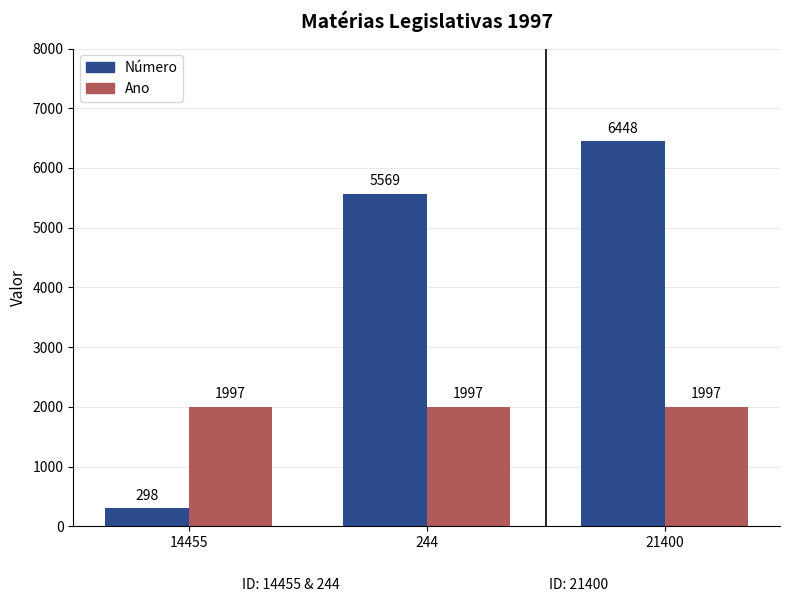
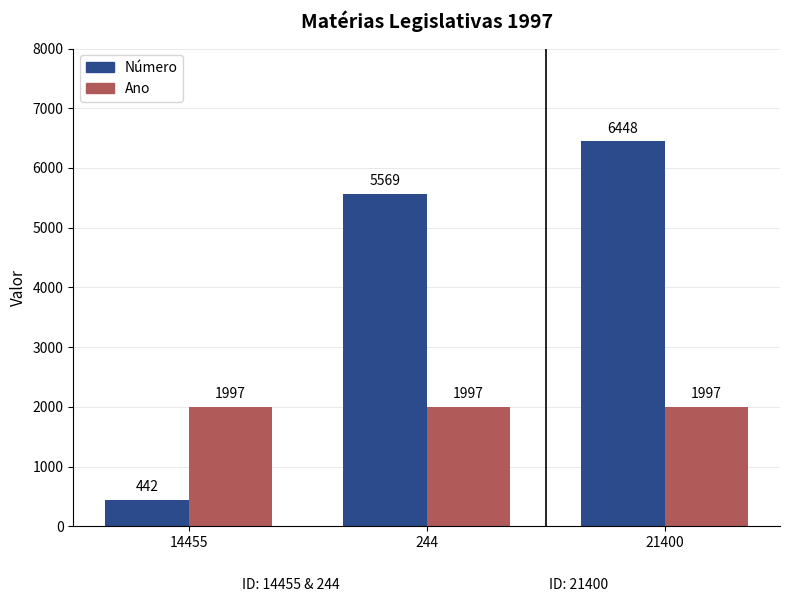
Número, 14455: 298 -> 442
